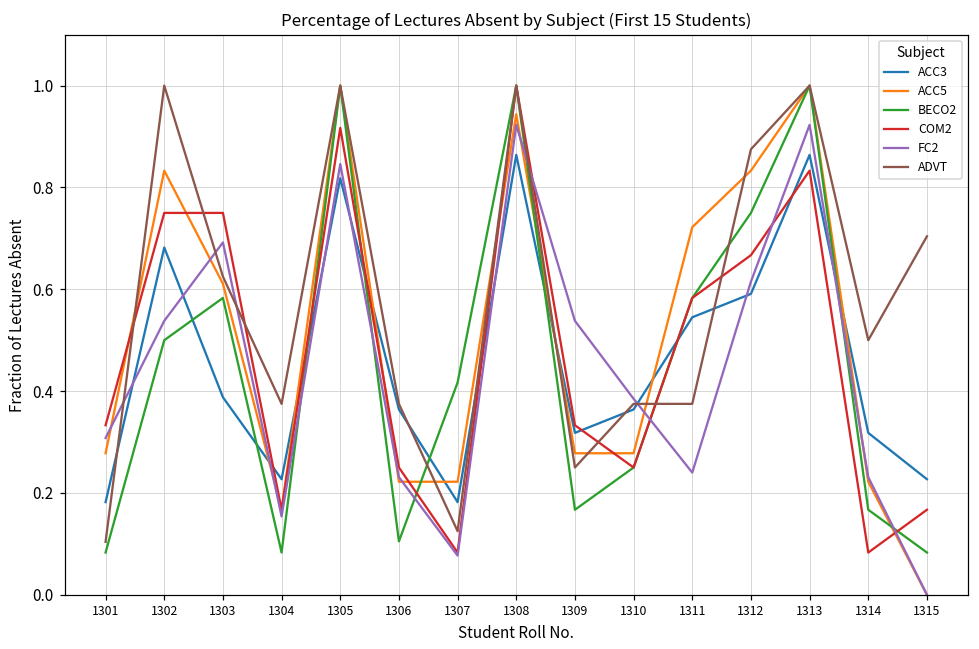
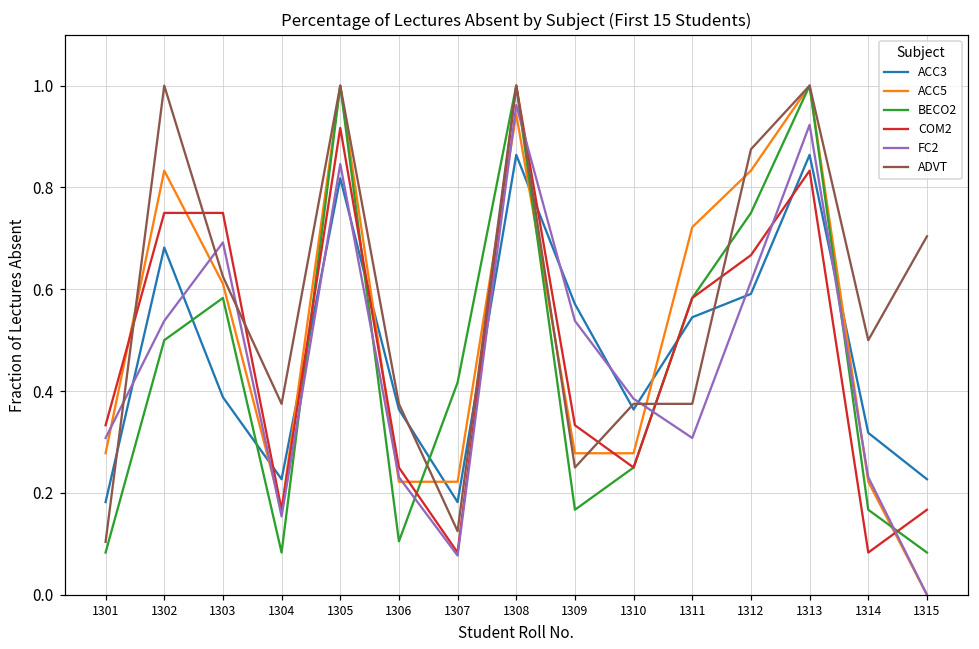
FC2, 1308: 0.92 -> 0.96
ACC3, 1309: 0.32 -> 0.57
FC2, 1311: 0.24 -> 0.31
